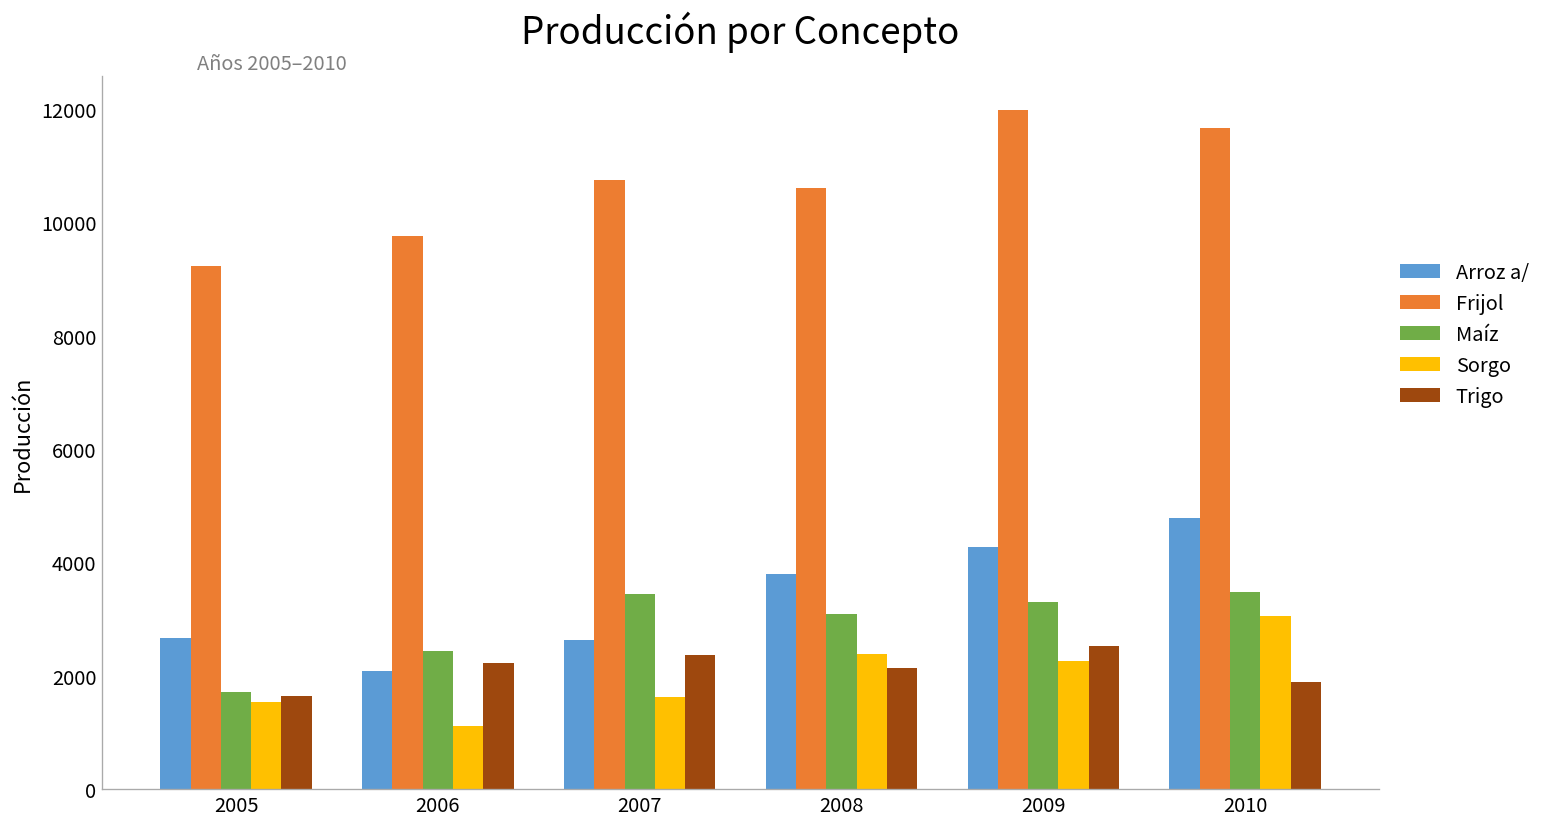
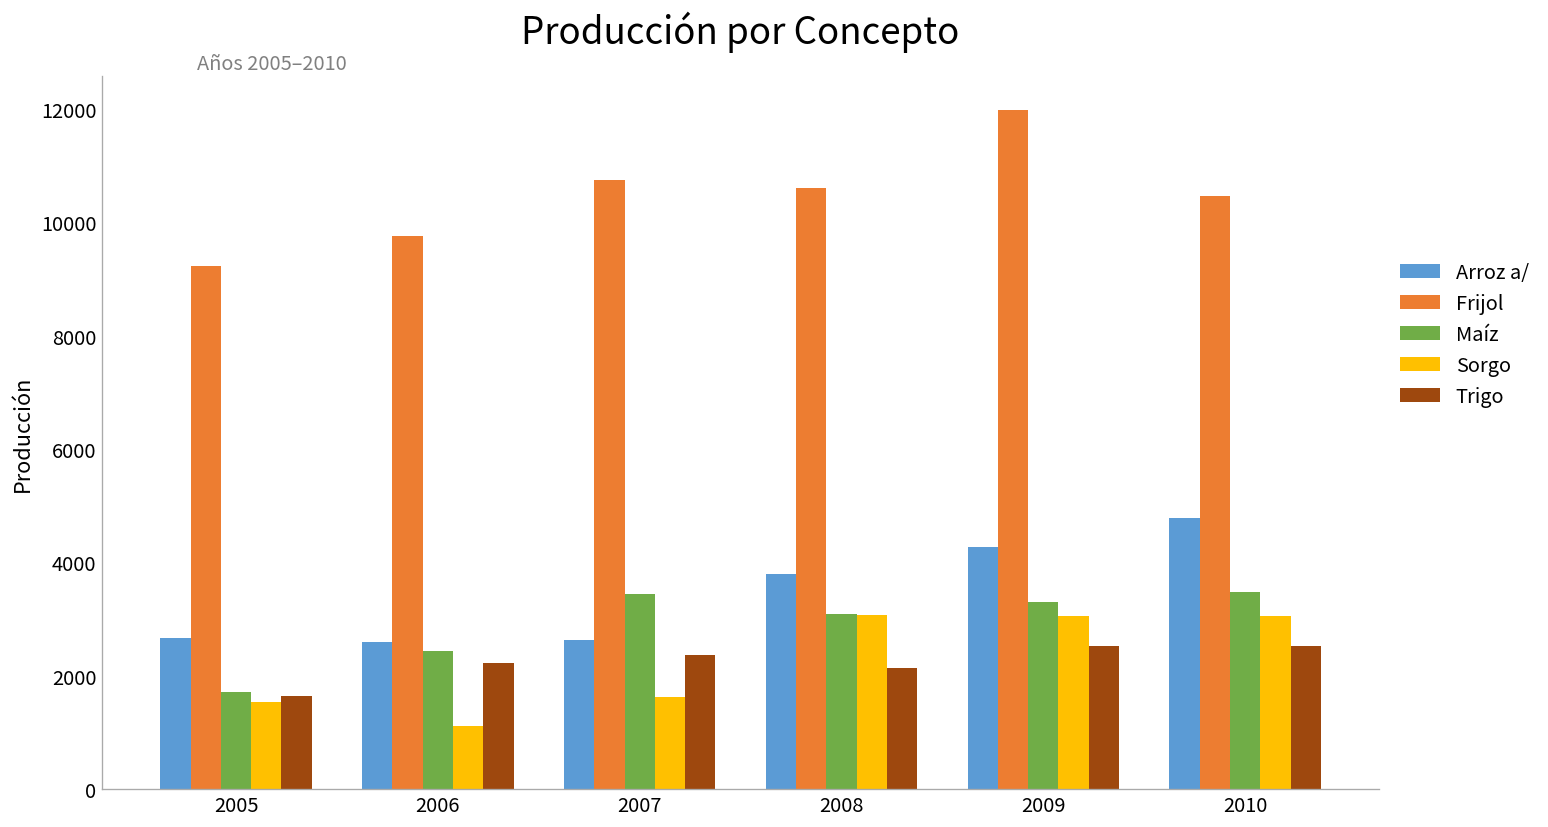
Arroz a/, 2006: 2100 -> 2600
Sorgo, 2008: 2400 -> 3100
Sorgo, 2009: 2300 -> 3000
Frijol, 2010: 11700 -> 10500
Trigo, 2010: 1900 -> 2500
